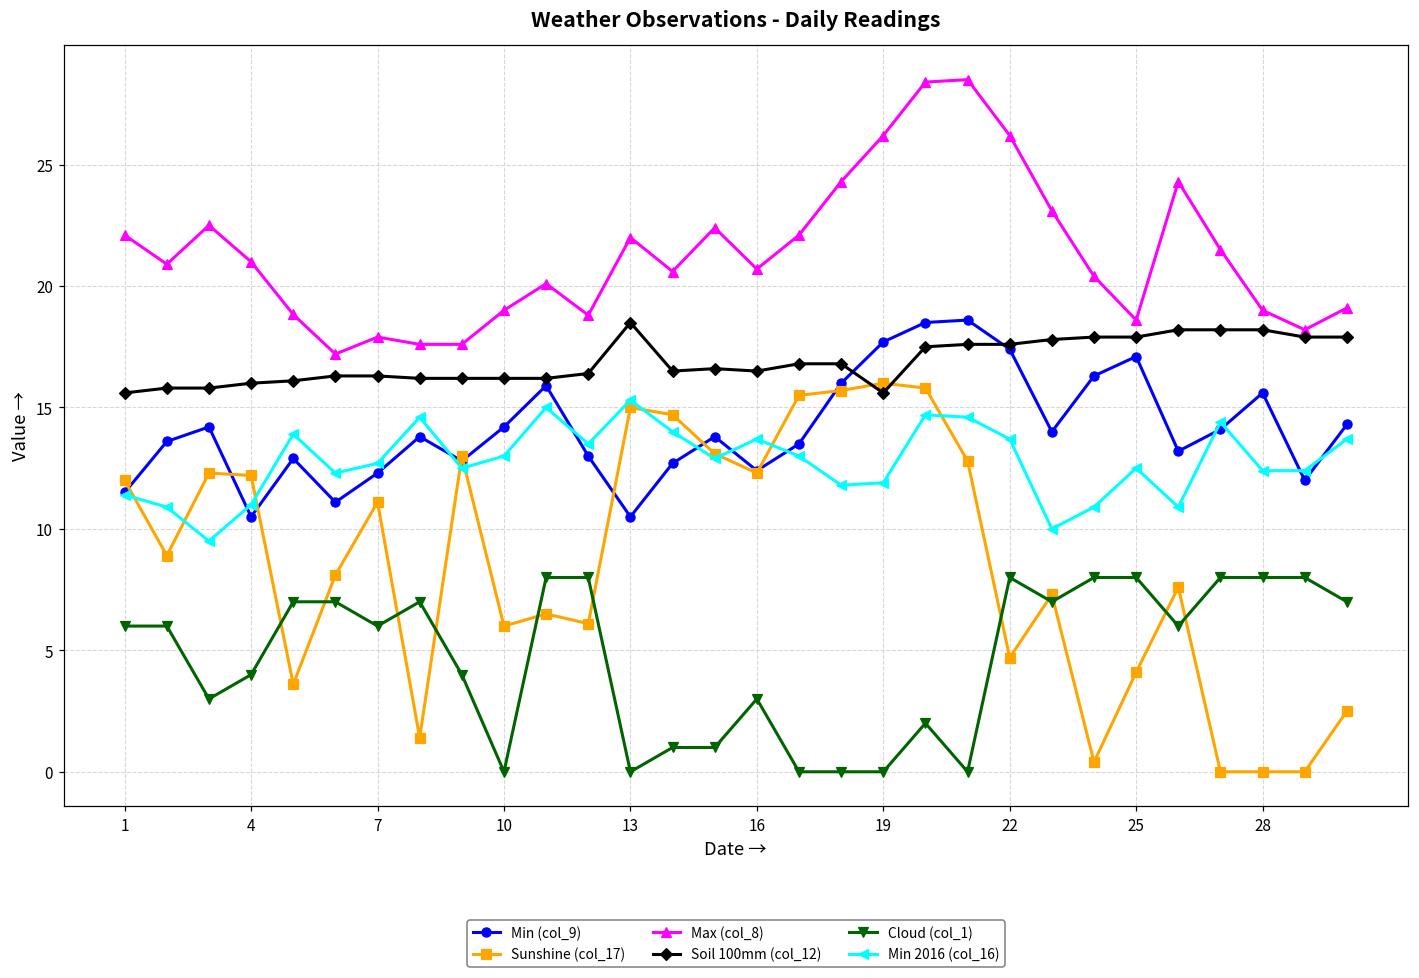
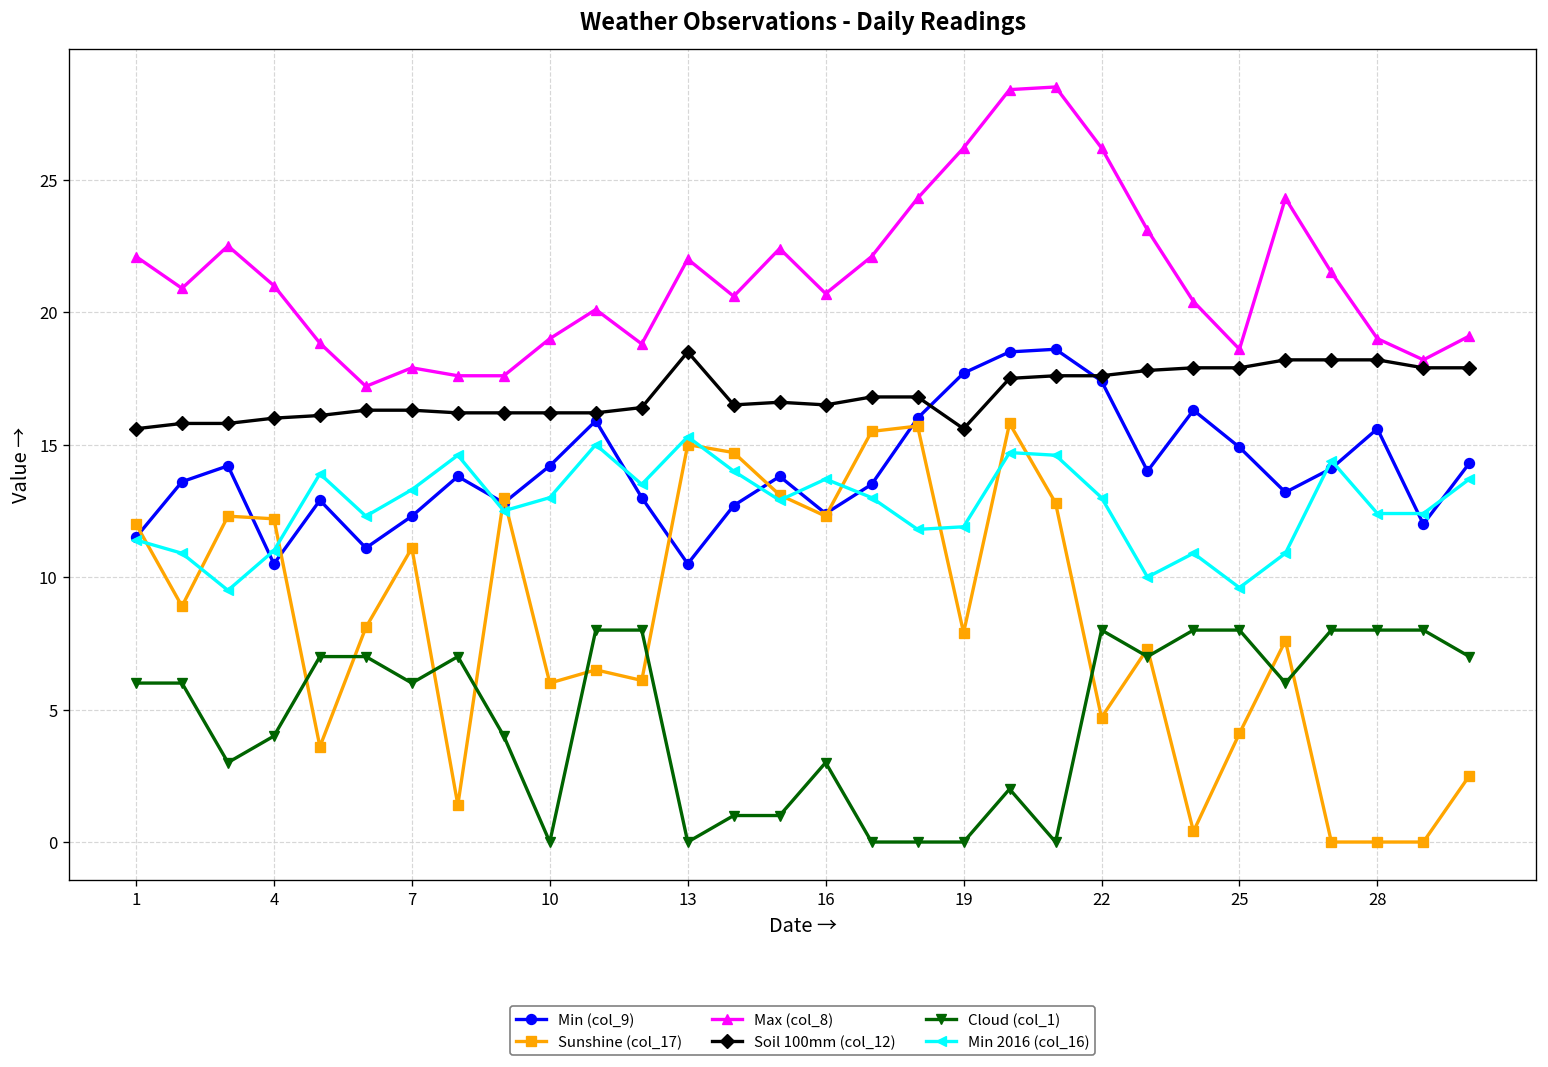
Min 2016 (col_16), 7: 12.7 -> 13.3
Sunshine (col_17), 19: 16.0 -> 7.9
Min 2016 (col_16), 22: 13.7 -> 13.0
Min (col_9), 25: 17.1 -> 14.9
Min 2016 (col_16), 25: 12.5 -> 9.6
